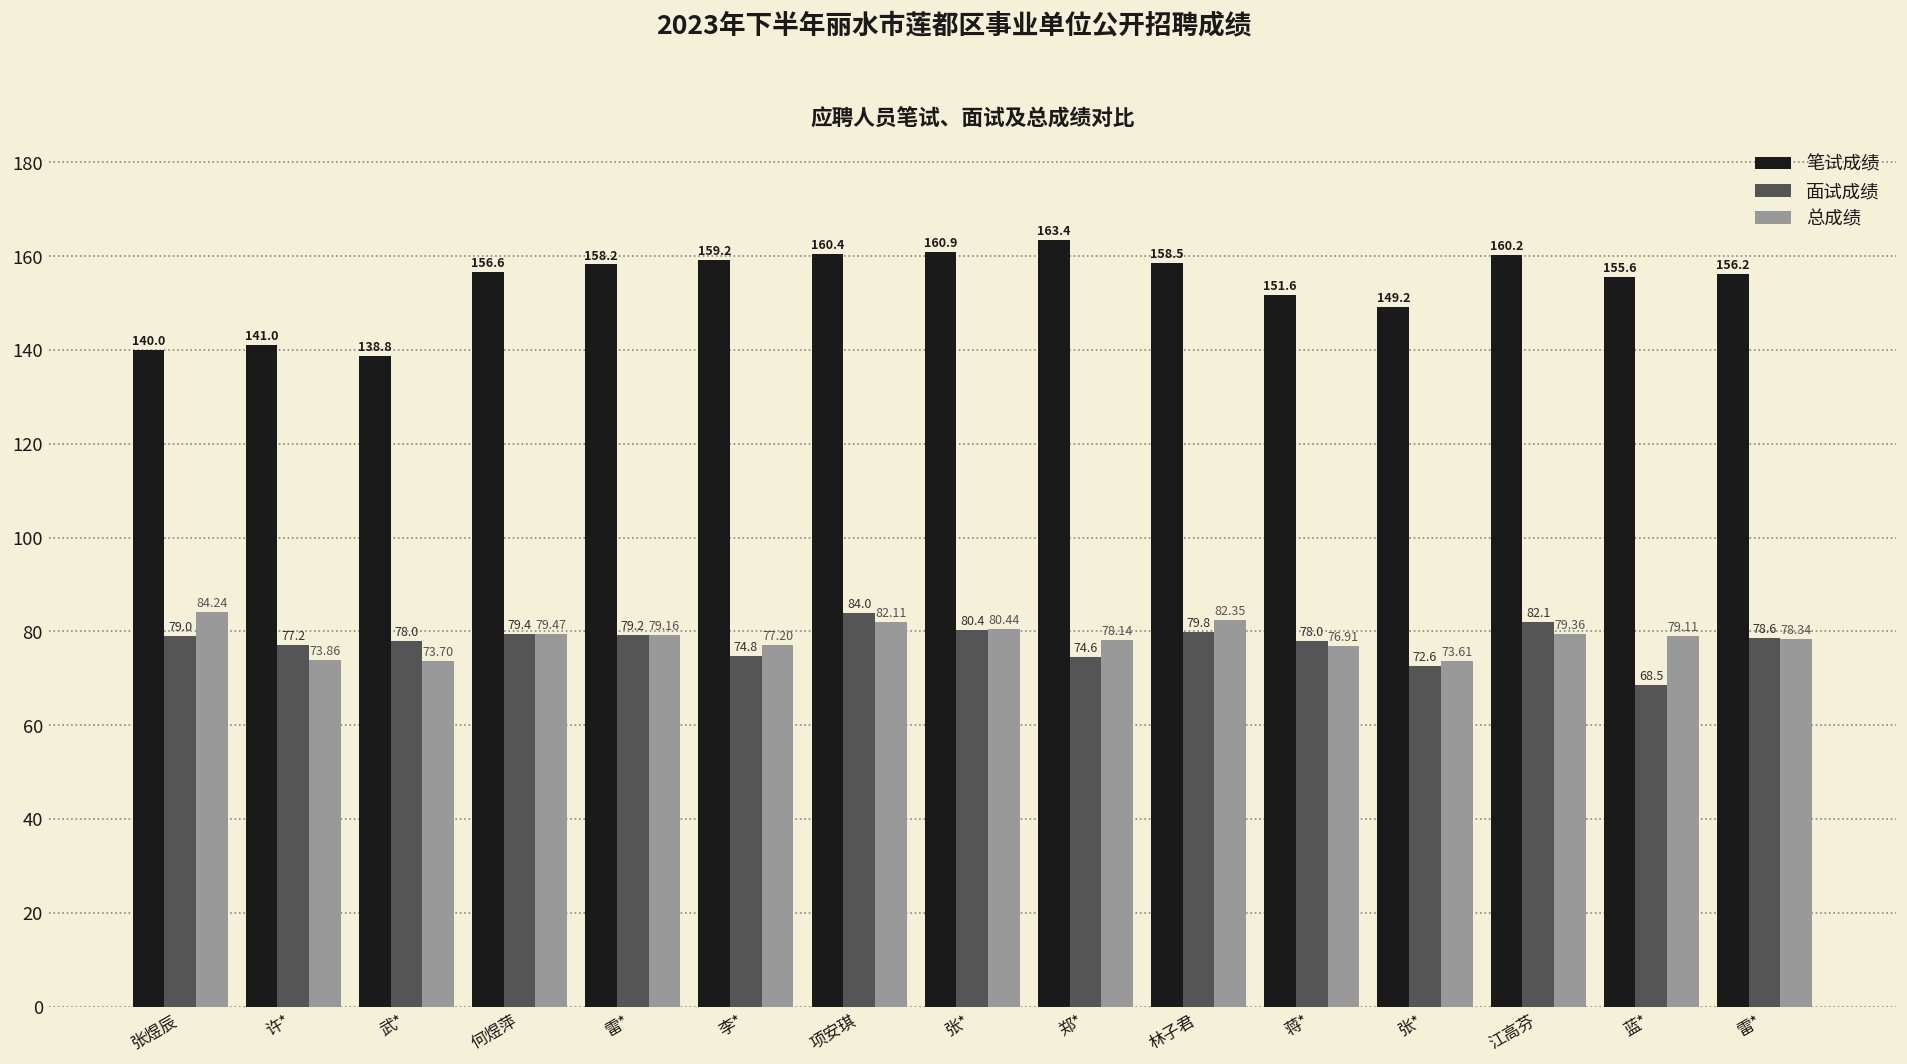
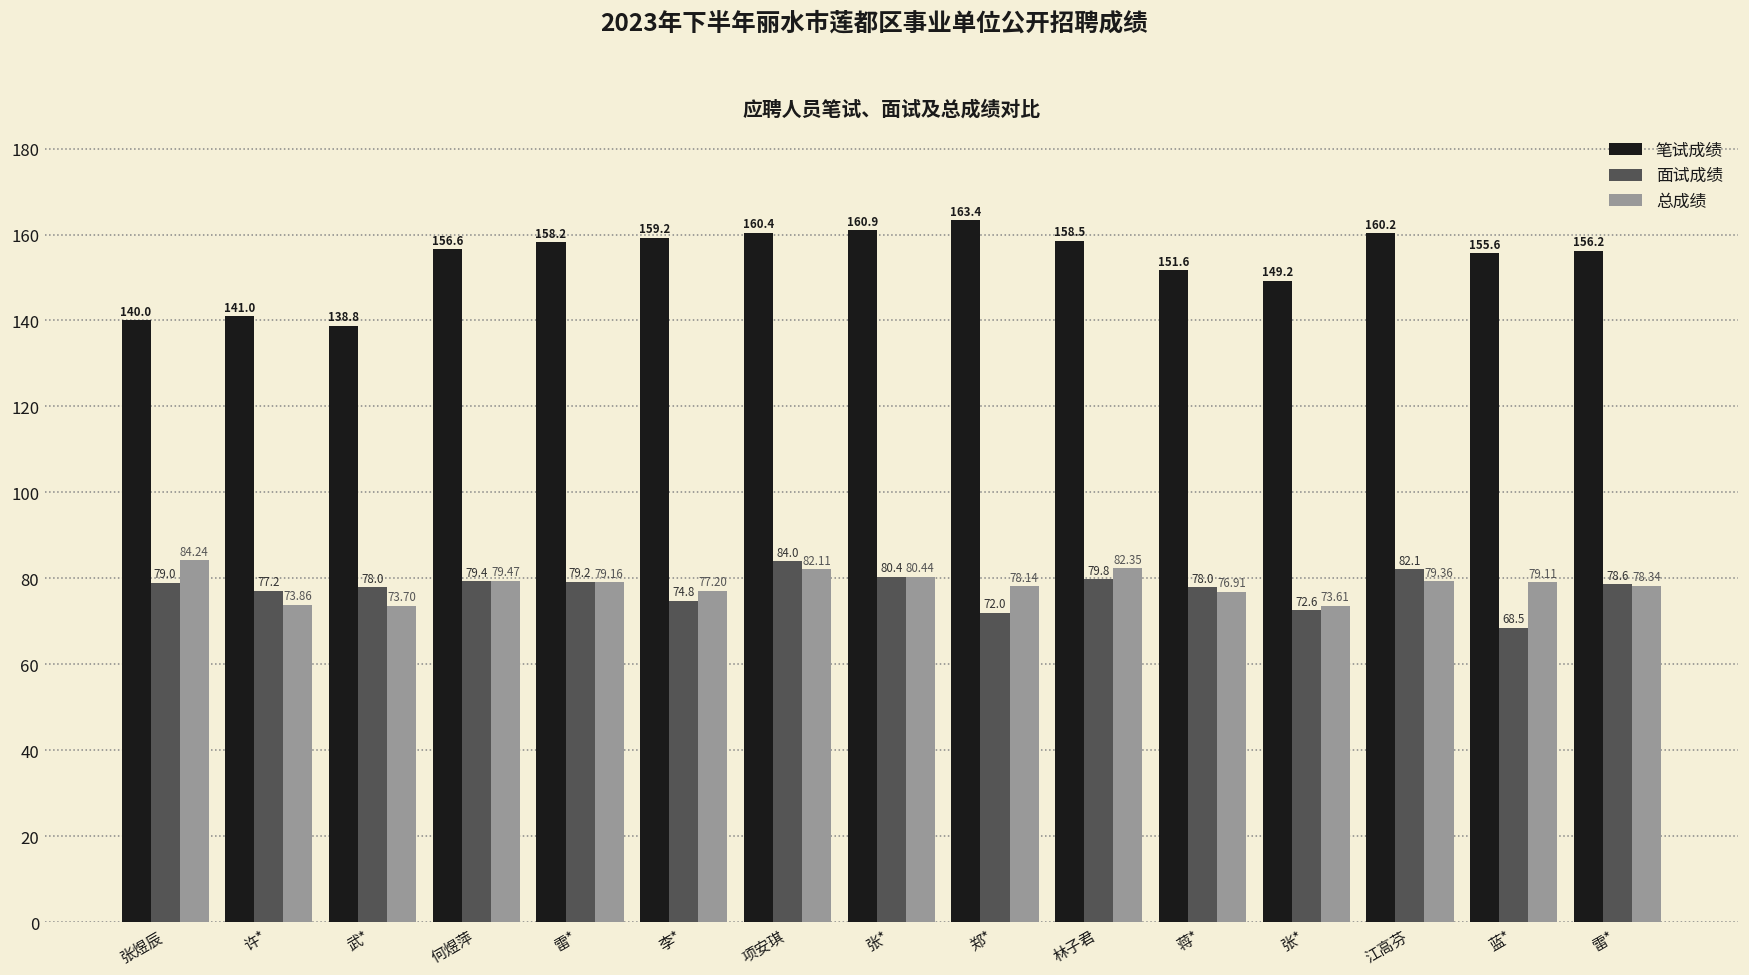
面试成绩, 郑*: 74.6 -> 72.0
